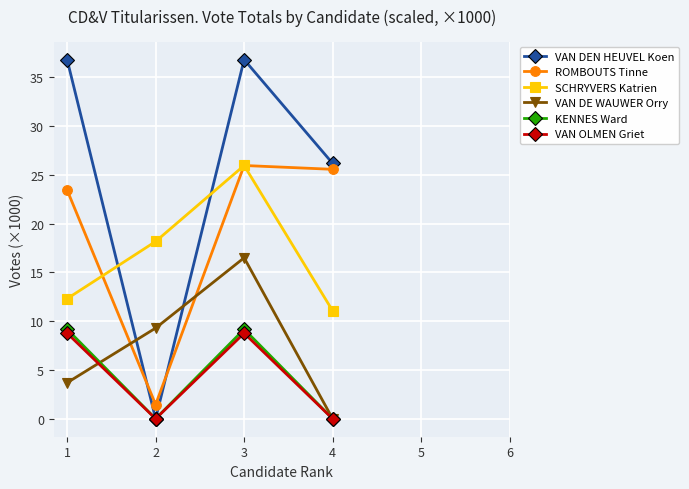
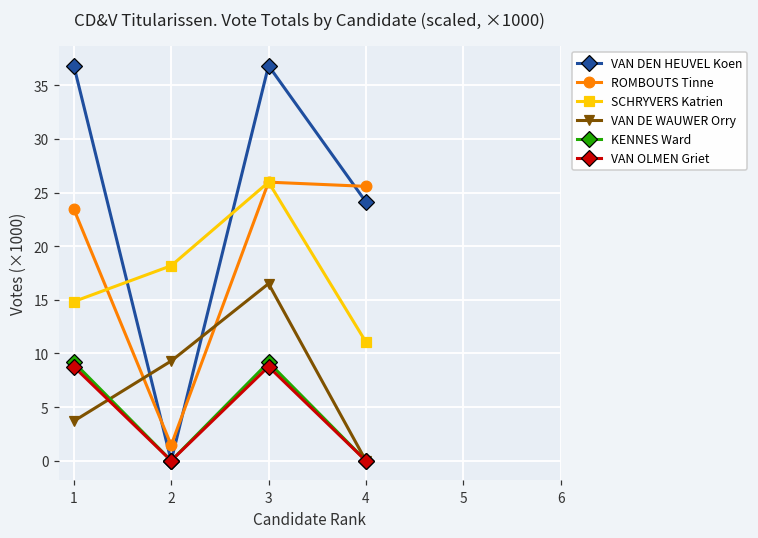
SCHRYVERS Katrien, 1: 12 -> 15
VAN DEN HEUVEL Koen, 4: 26 -> 24
